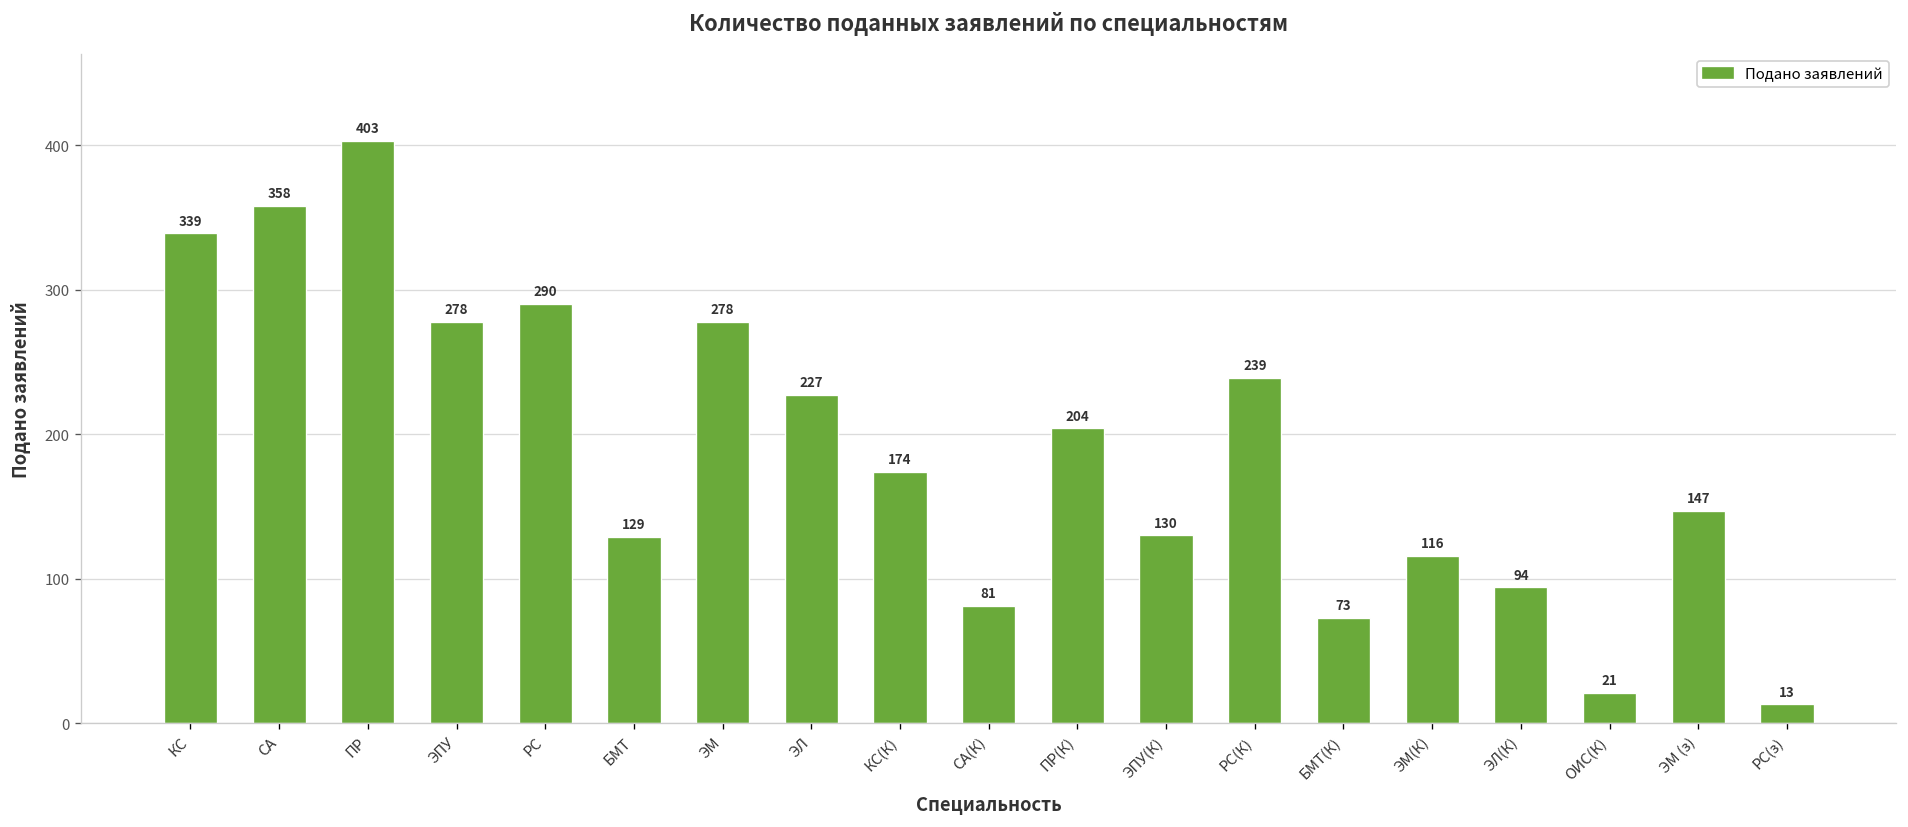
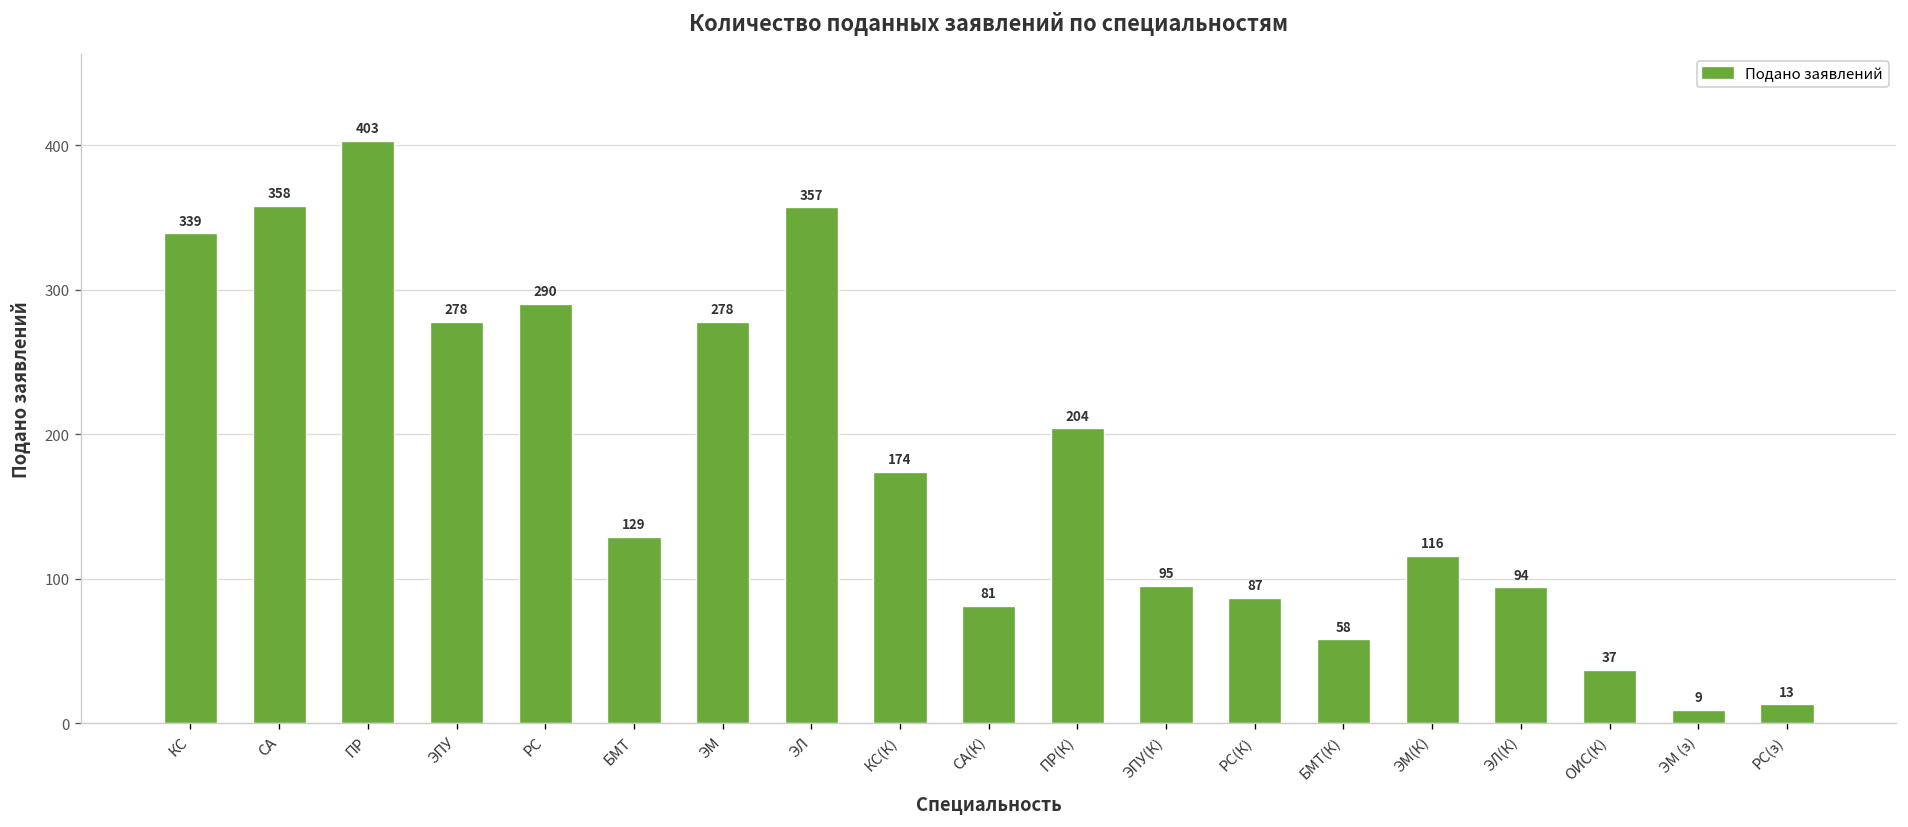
ЭЛ: 227 -> 357
ЭПУ(К): 130 -> 95
РС(К): 239 -> 87
БМТ(К): 73 -> 58
ОИС(К): 21 -> 37
ЭМ (з): 147 -> 9
